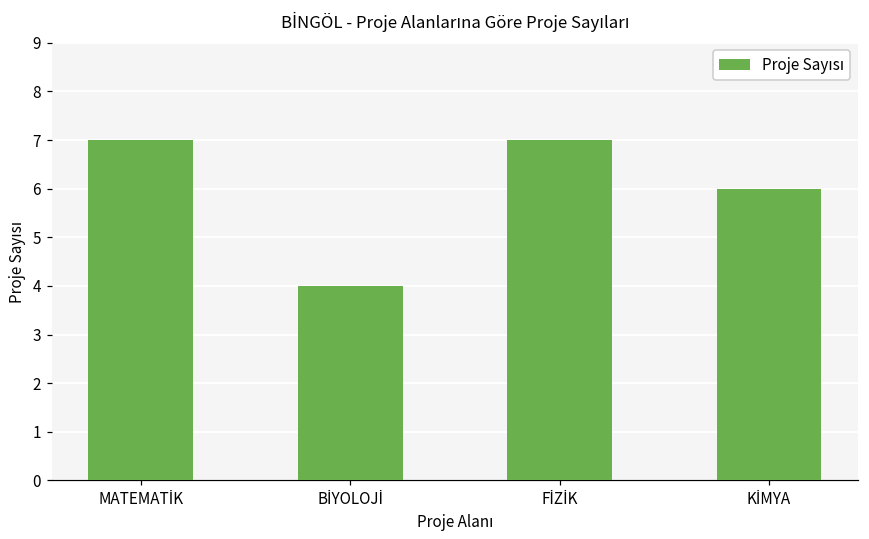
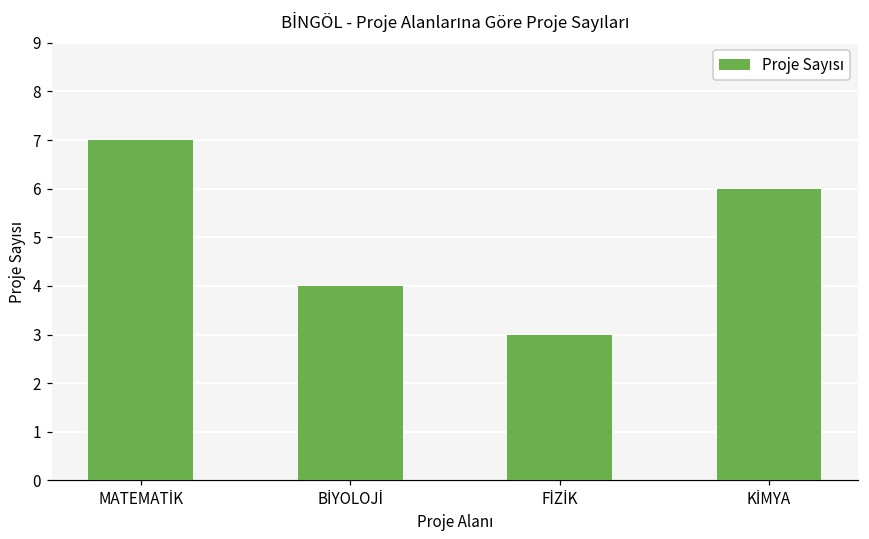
FİZİK: 7 -> 3
